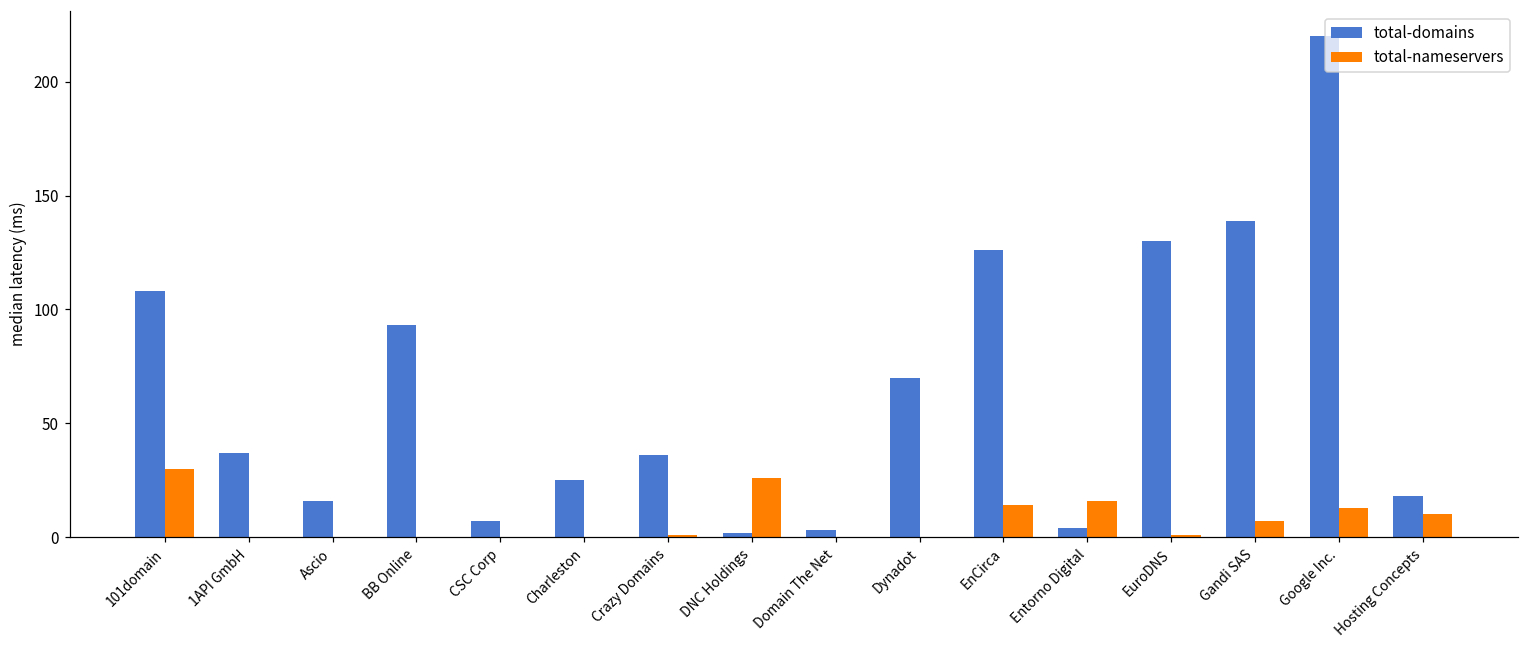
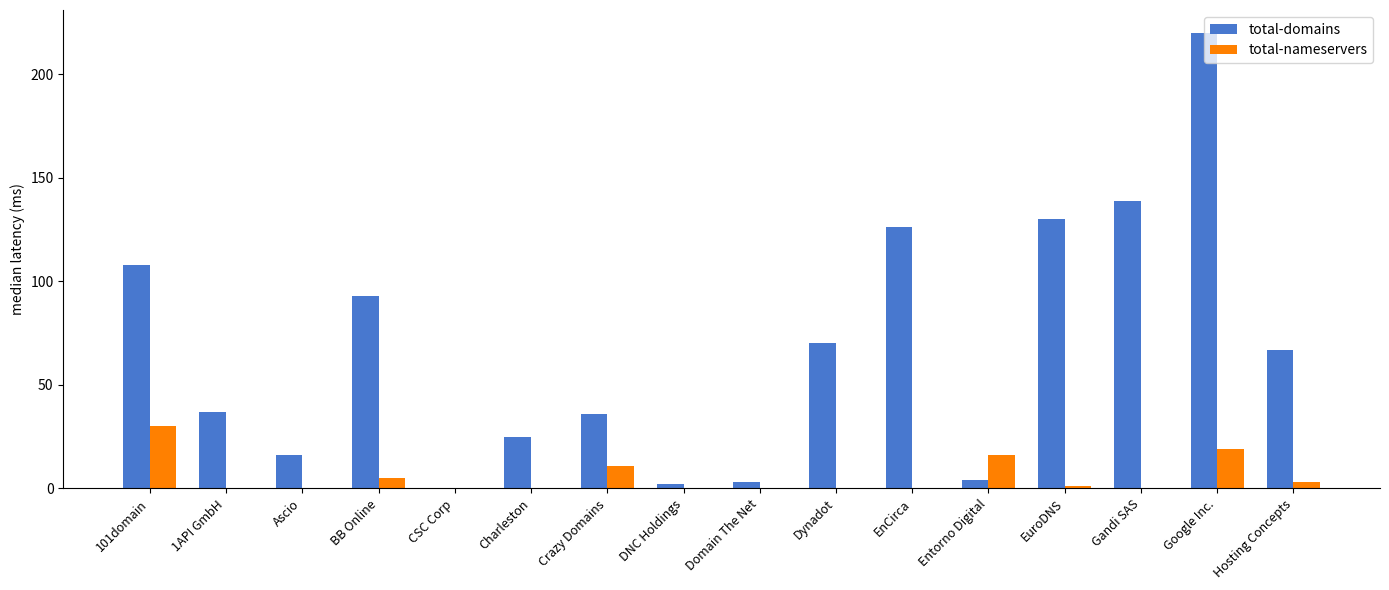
total-nameservers, BB Online: 0 -> 5
total-domains, CSC Corp: 7 -> 0
total-nameservers, Crazy Domains: 1 -> 11
total-nameservers, DNC Holdings: 26 -> 0
total-nameservers, EnCirca: 14 -> 0
total-nameservers, Gandi SAS: 7 -> 0
total-nameservers, Google Inc.: 13 -> 19
total-domains, Hosting Concepts: 18 -> 67
total-nameservers, Hosting Concepts: 10 -> 3
